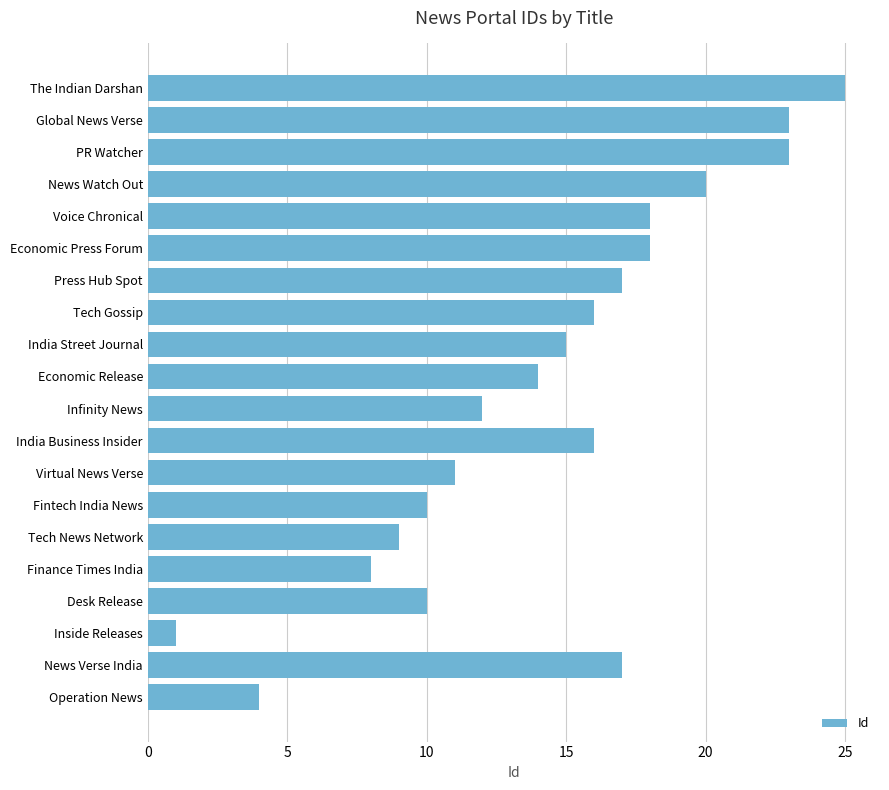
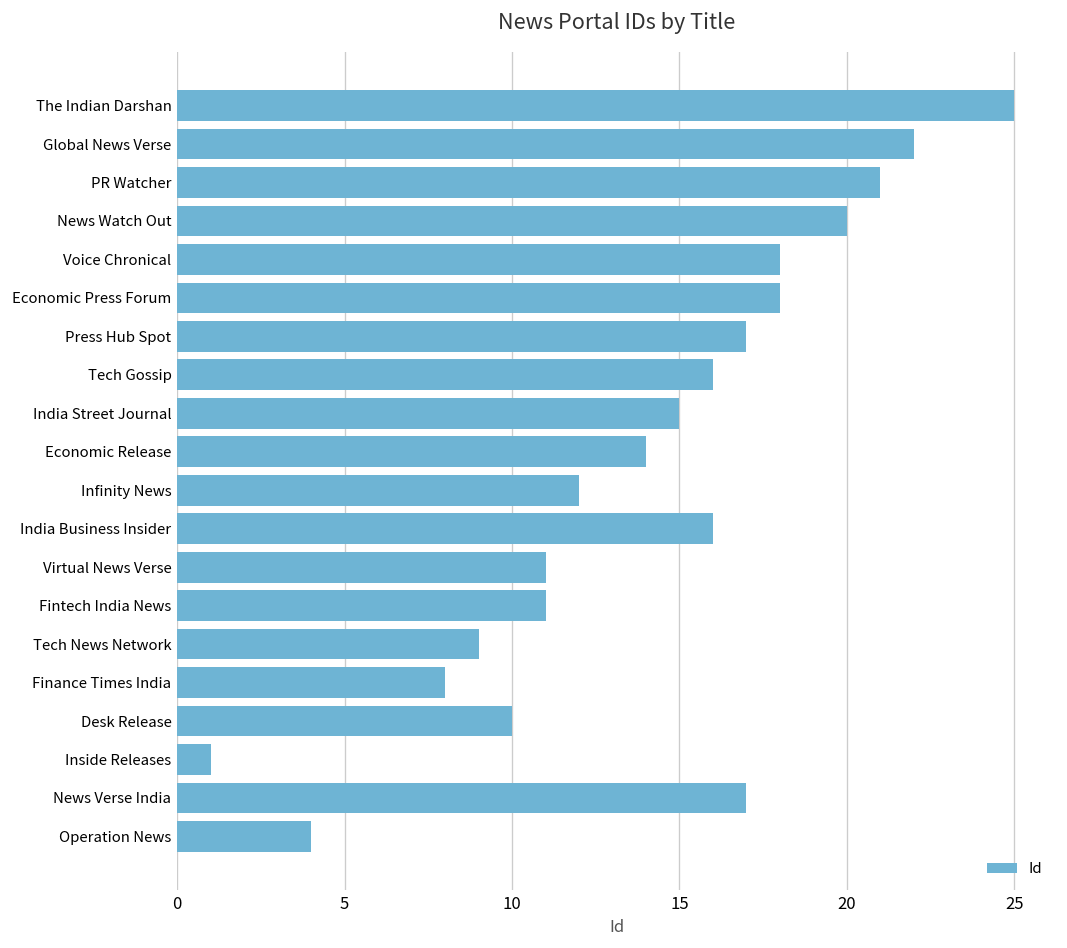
Global News Verse: 23 -> 22
PR Watcher: 23 -> 21
Fintech India News: 10 -> 11
